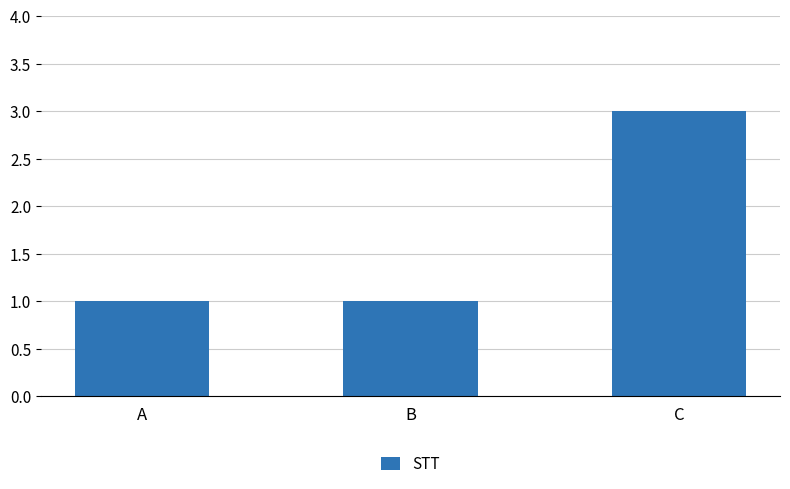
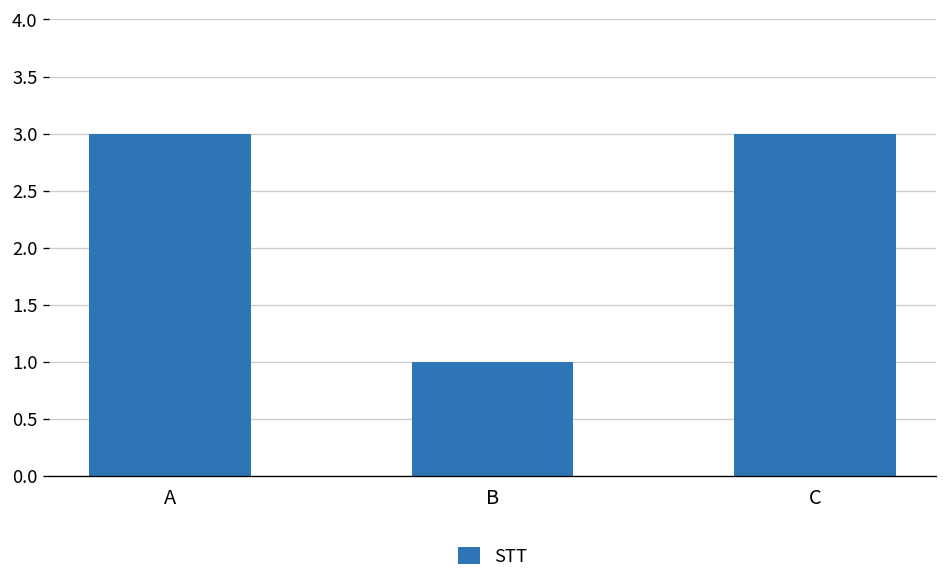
A: 1 -> 3
